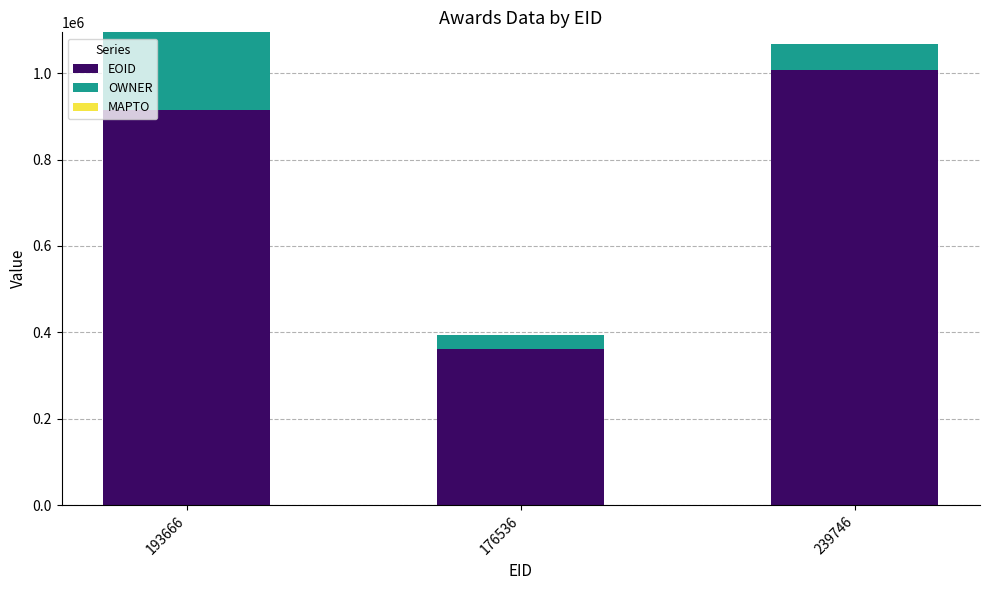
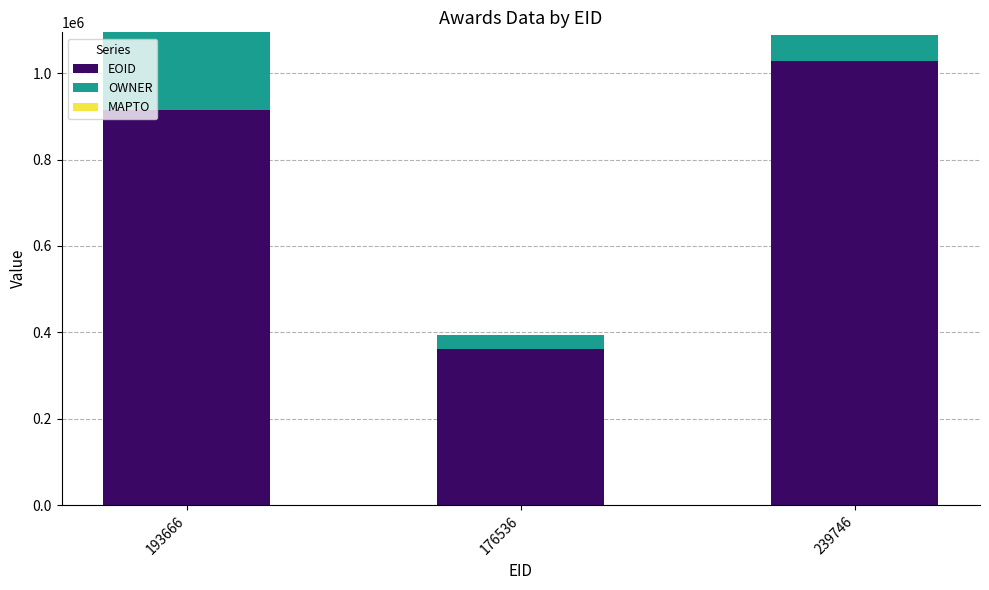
EOID, 239746: 1010000 -> 1030000
